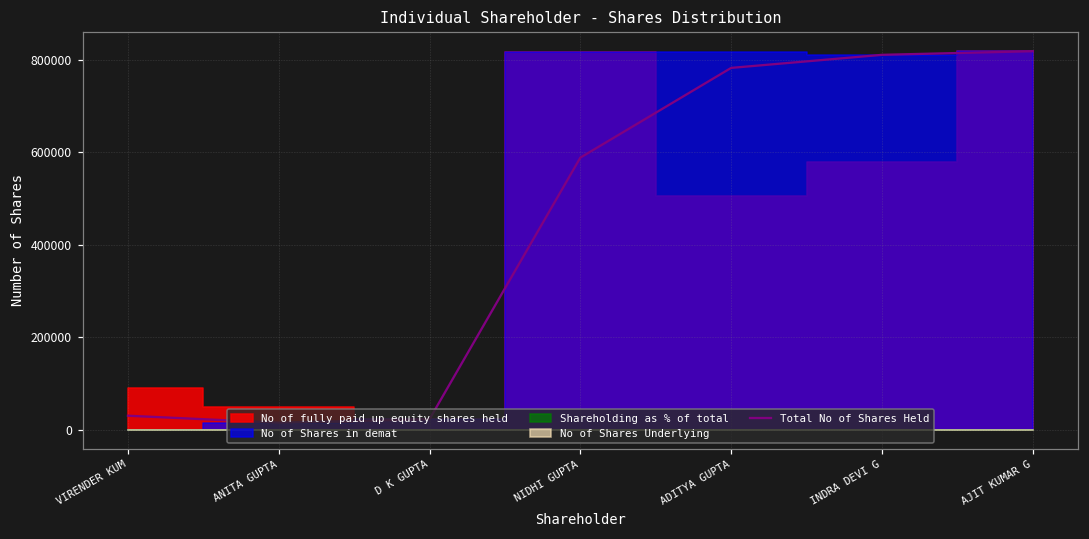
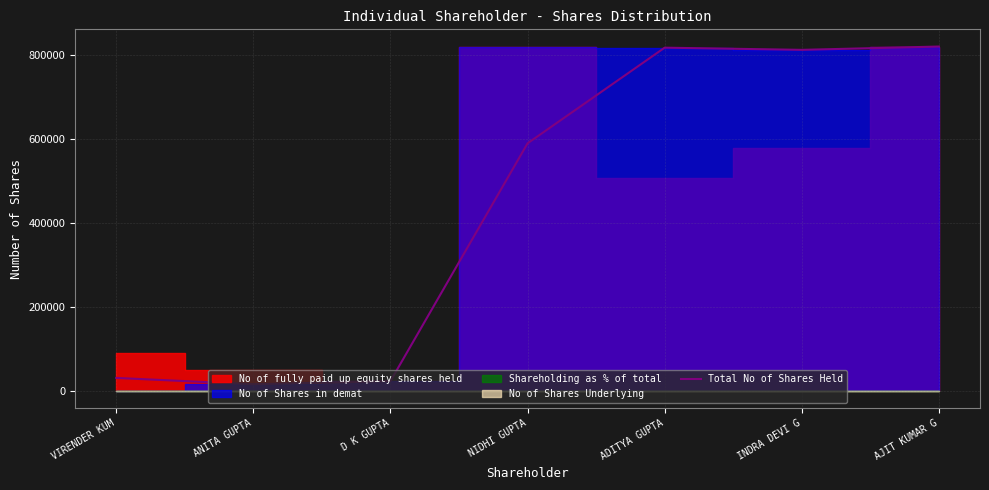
Total No of Shares Held, ADITYA GUPTA: 780000 -> 820000
